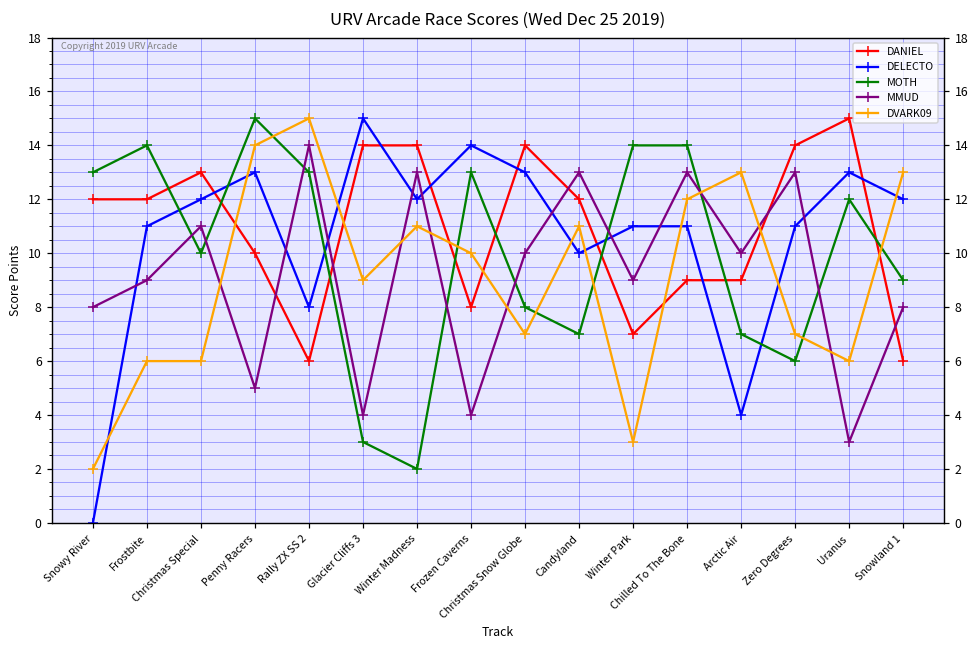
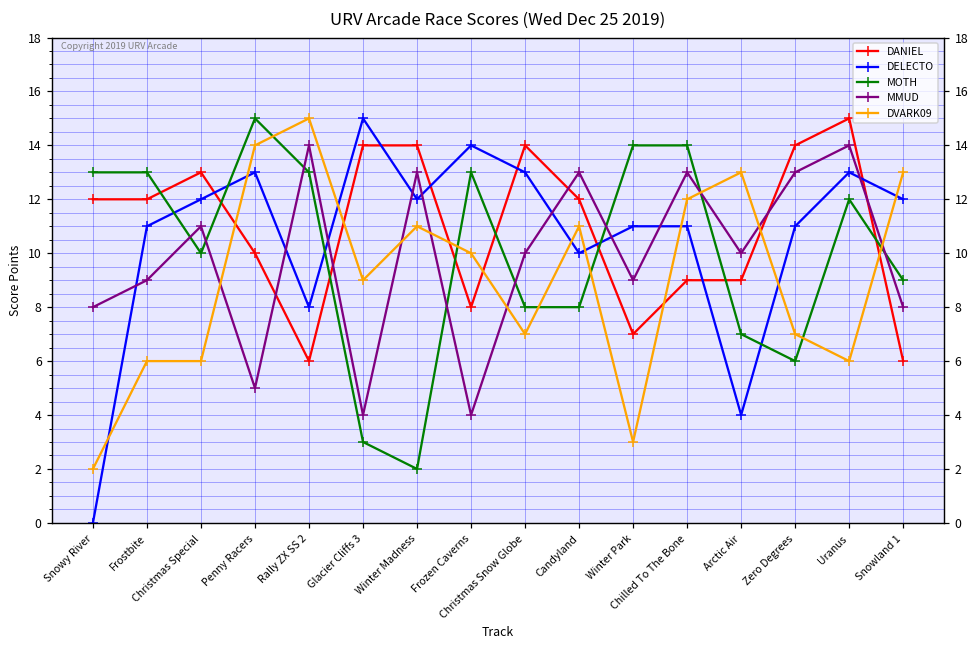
MOTH, Frostbite: 14 -> 13
MOTH, Candyland: 7 -> 8
MMUD, Uranus: 3 -> 14
